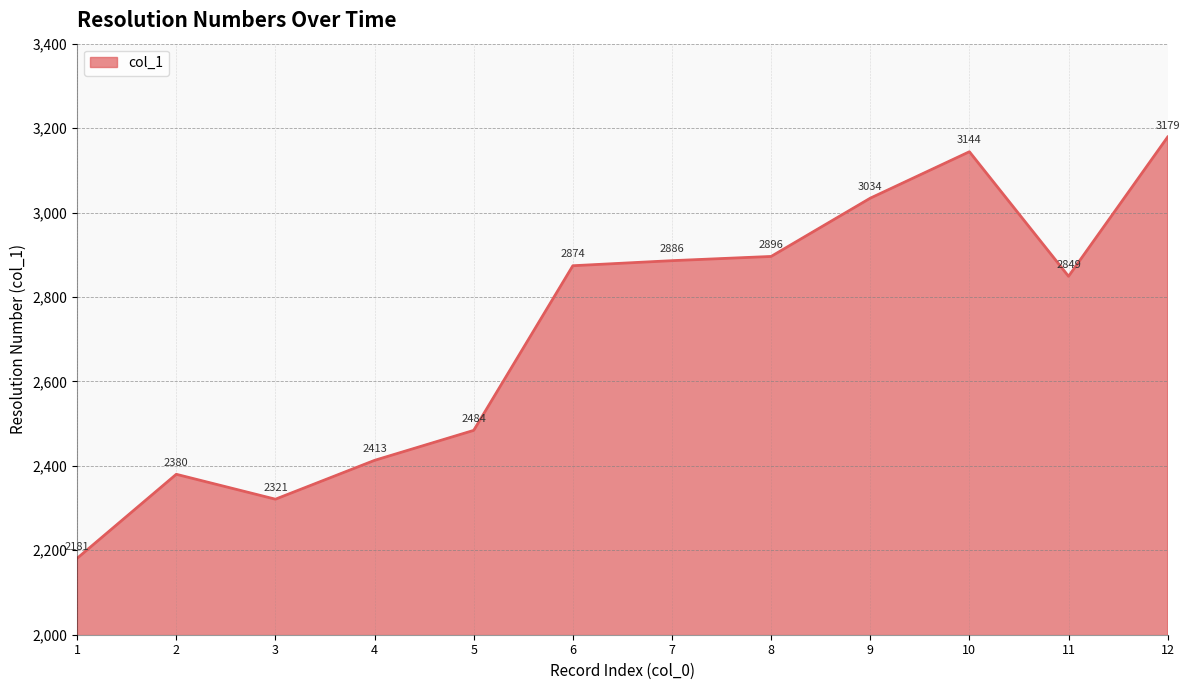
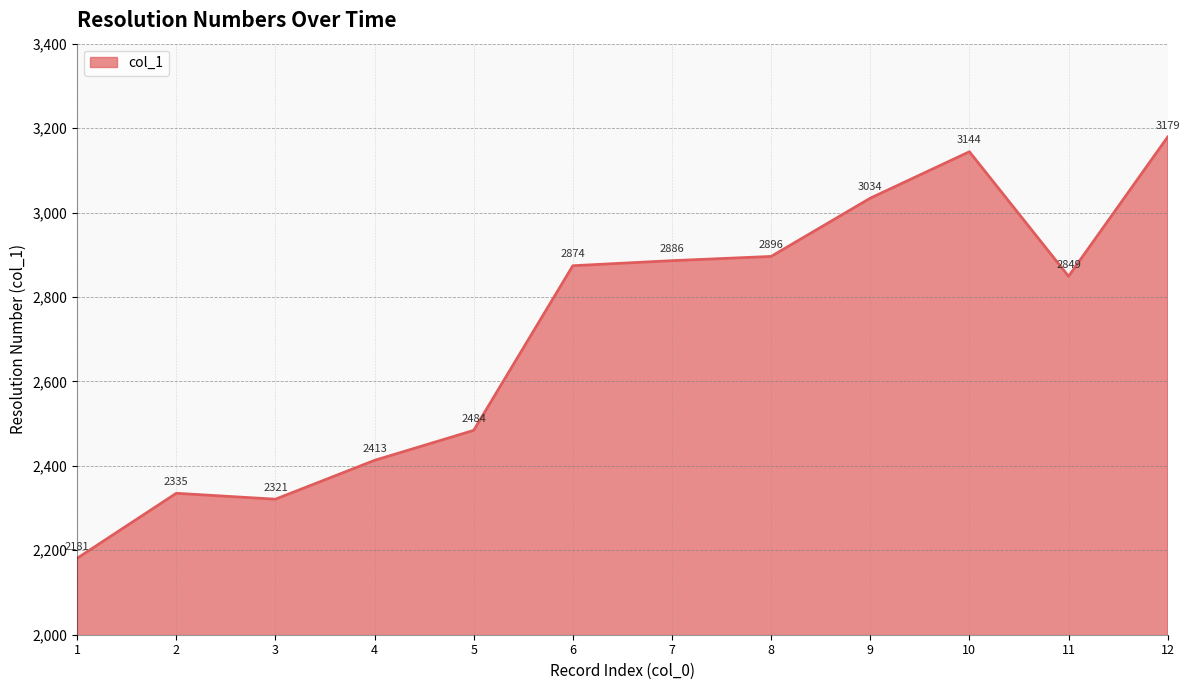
2: 2380 -> 2335
